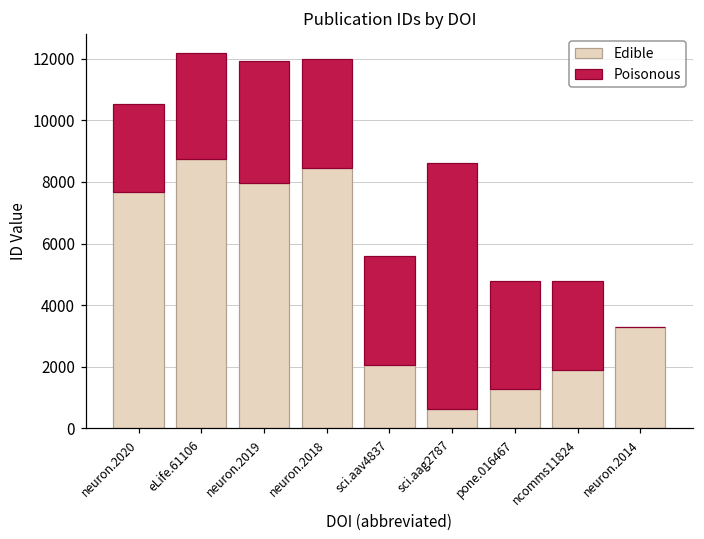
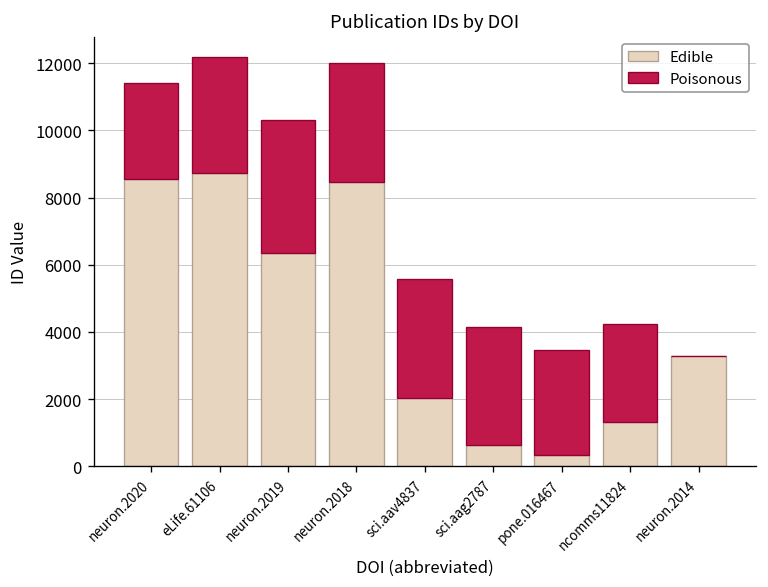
Edible, neuron.2020: 7700 -> 8600
Edible, neuron.2019: 8000 -> 6300
Poisonous, sci.aag2787: 8000 -> 3500
Edible, pone.016467: 1300 -> 300
Poisonous, pone.016467: 3500 -> 3100
Edible, ncomms11824: 1900 -> 1300
